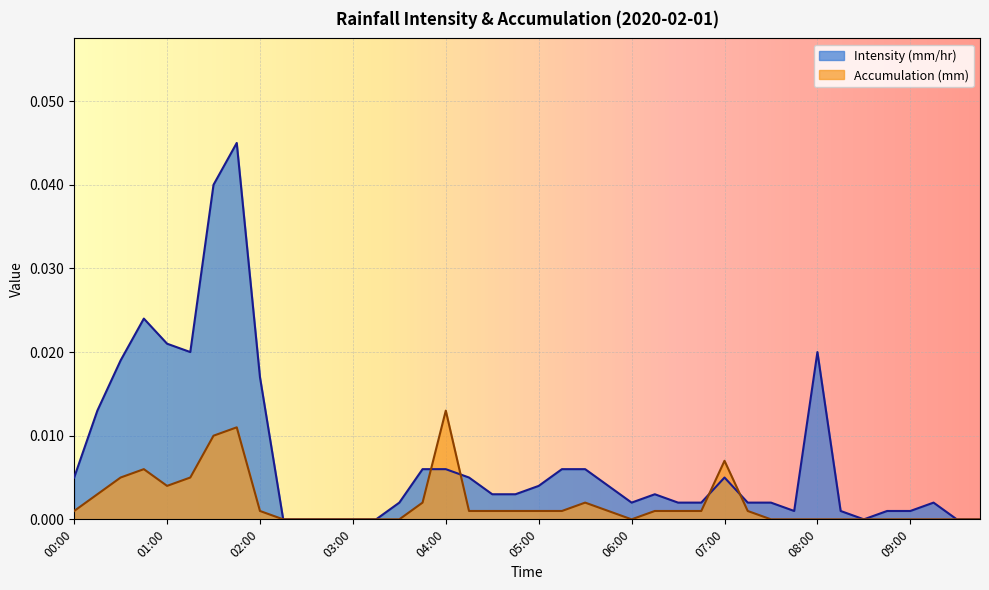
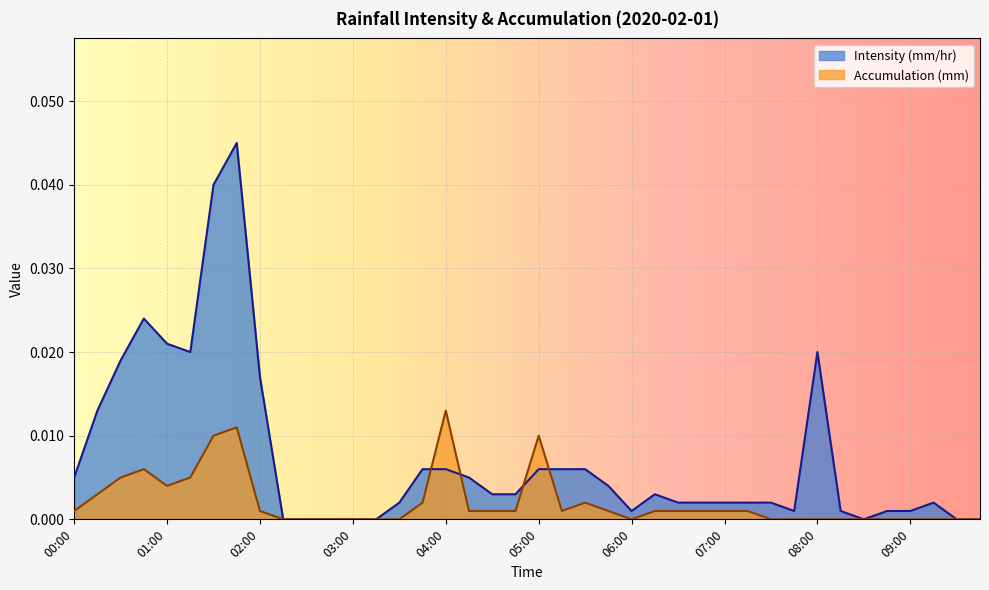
Intensity (mm/hr), 05:00: 0.004 -> 0.006
Accumulation (mm), 05:00: 0.001 -> 0.010
Intensity (mm/hr), 06:00: 0.002 -> 0.001
Intensity (mm/hr), 07:00: 0.005 -> 0.002
Accumulation (mm), 07:00: 0.007 -> 0.001
